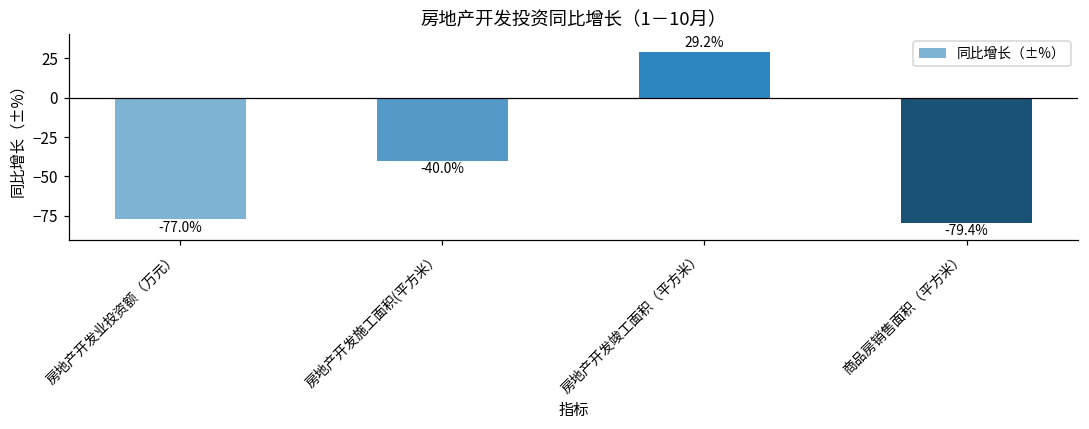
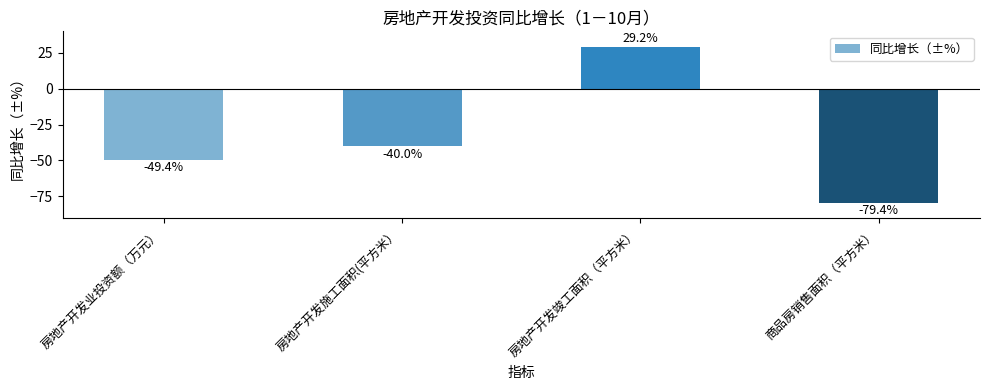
房地产开发业投资额（万元）: -77.0% -> -49.4%
